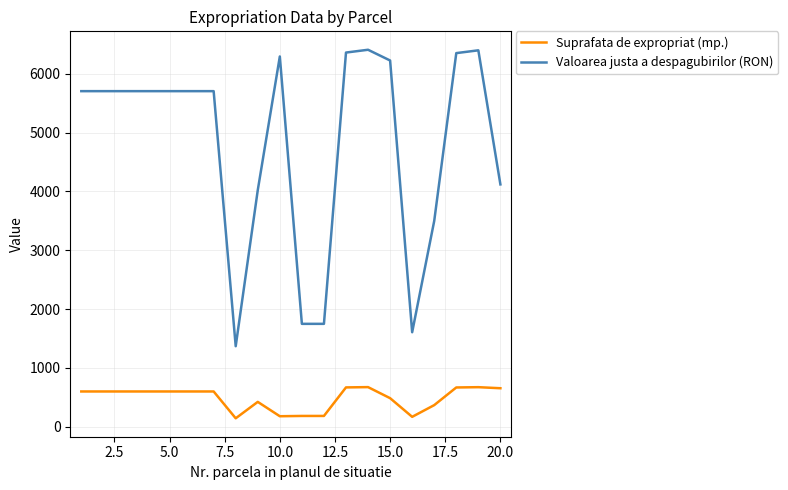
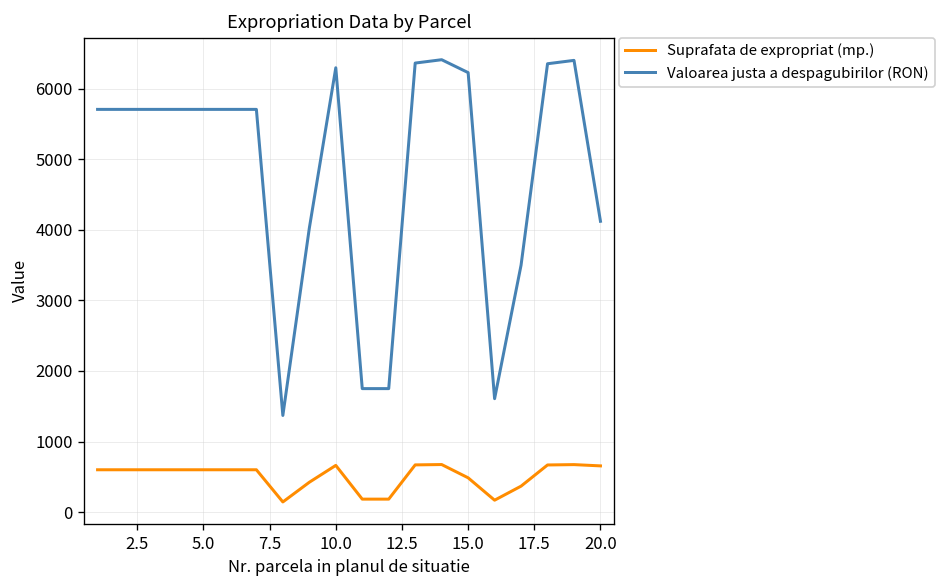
Suprafata de expropriat (mp.), 10.0: 200 -> 700
